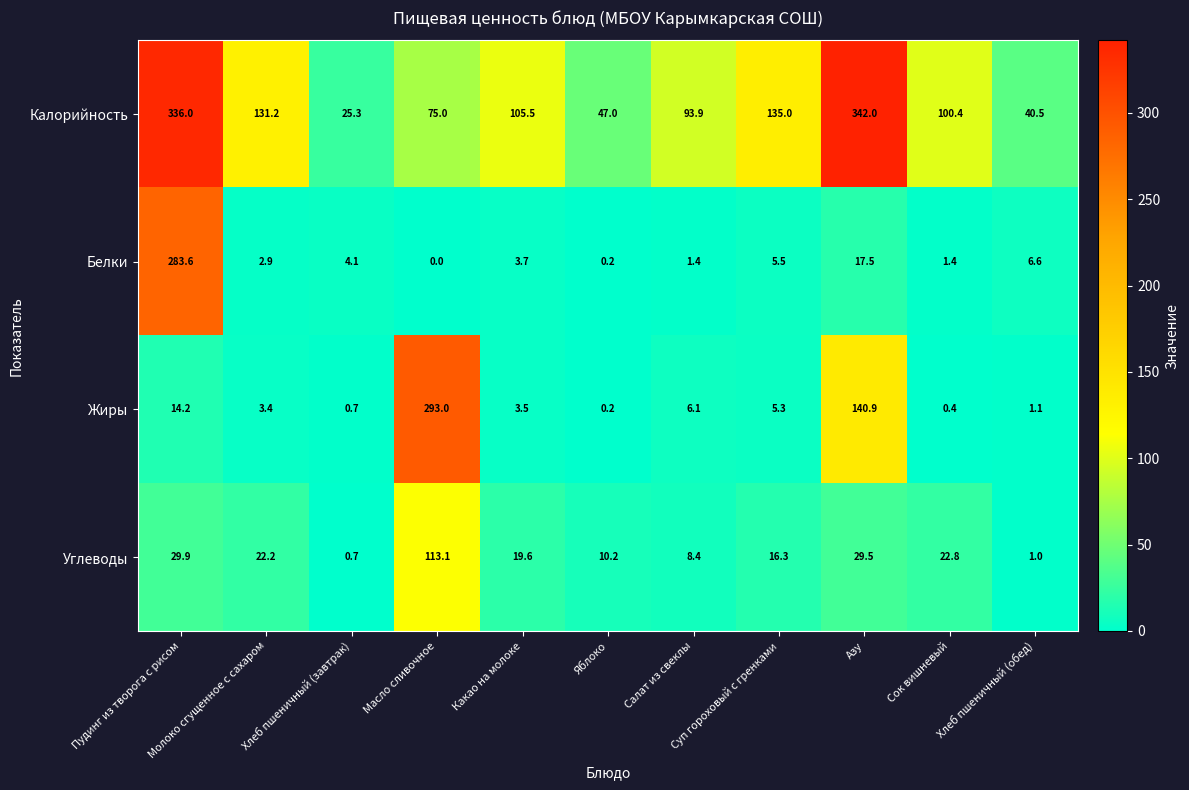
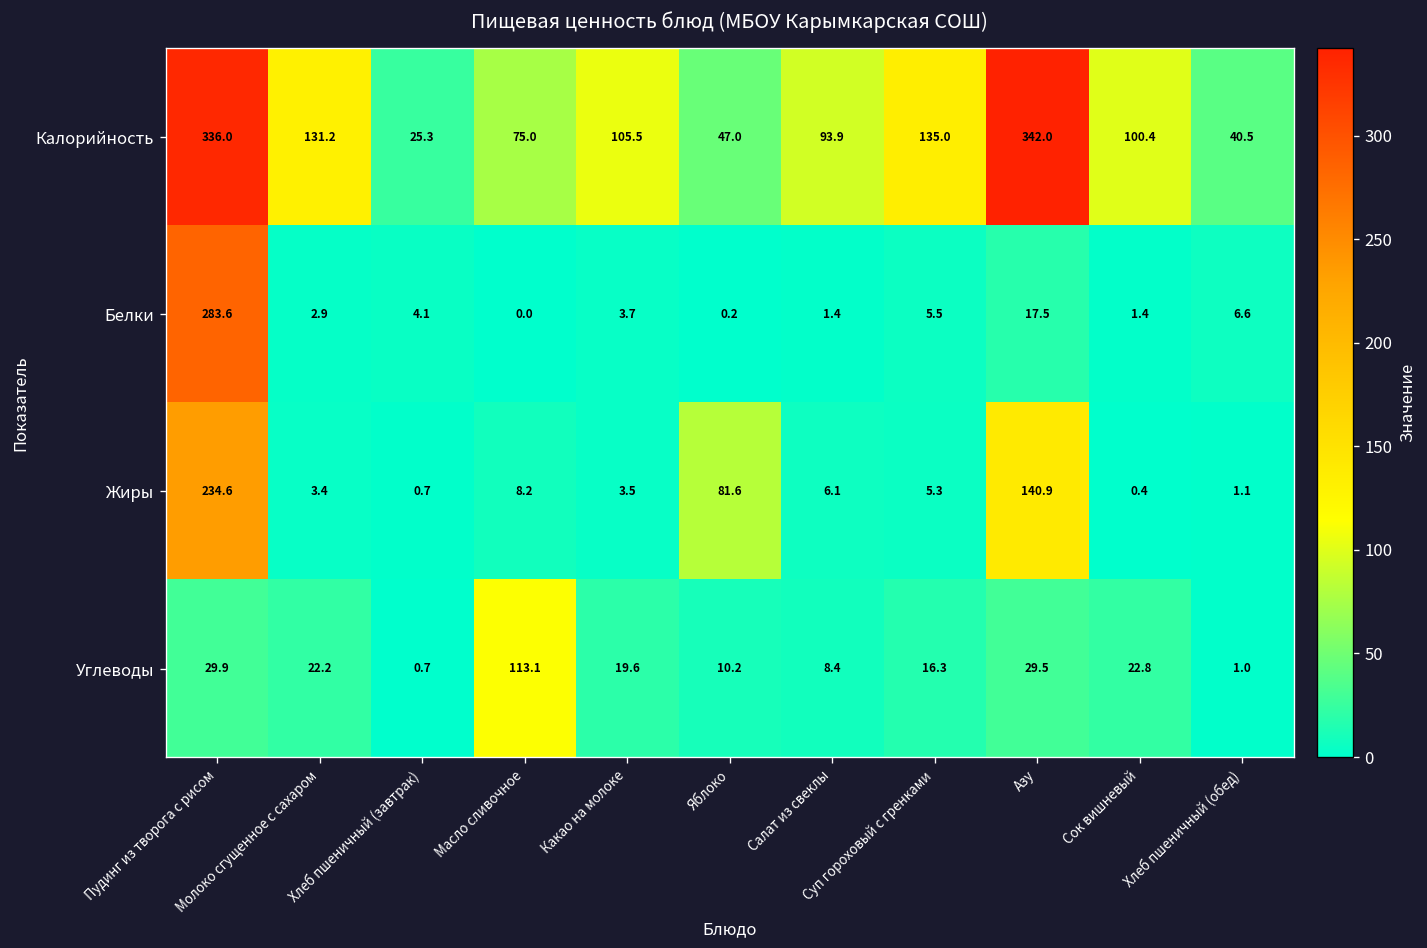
Жиры, Пудинг из творога с рисом: 14.2 -> 234.6
Жиры, Масло сливочное: 293.0 -> 8.2
Жиры, Яблоко: 0.2 -> 81.6
